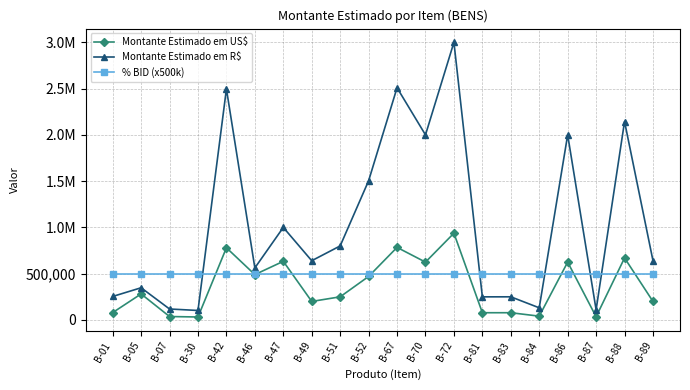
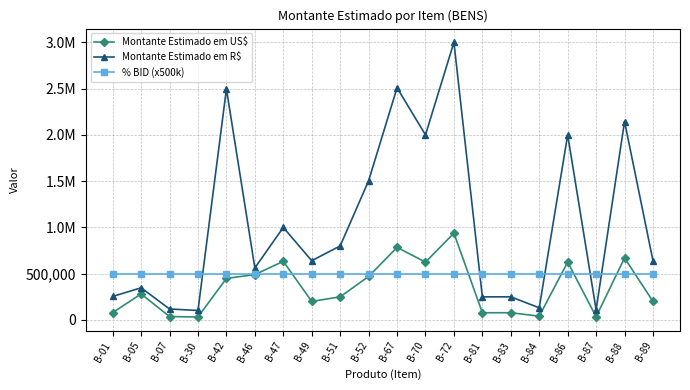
Montante Estimado em US$, B-42: 800,000 -> 400,000
